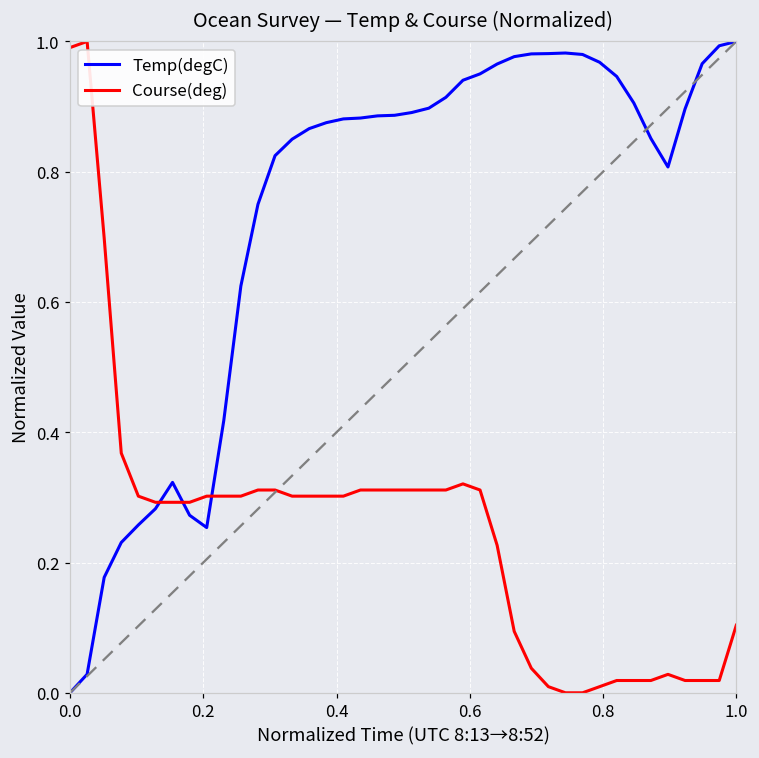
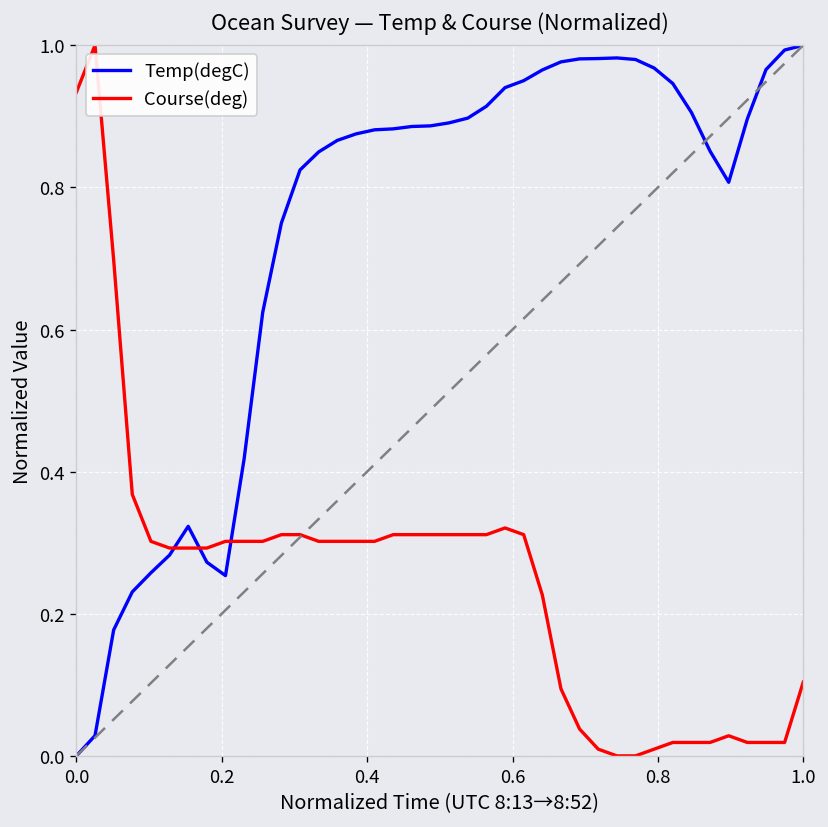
Course(deg), 0.0: 0.99 -> 0.93
